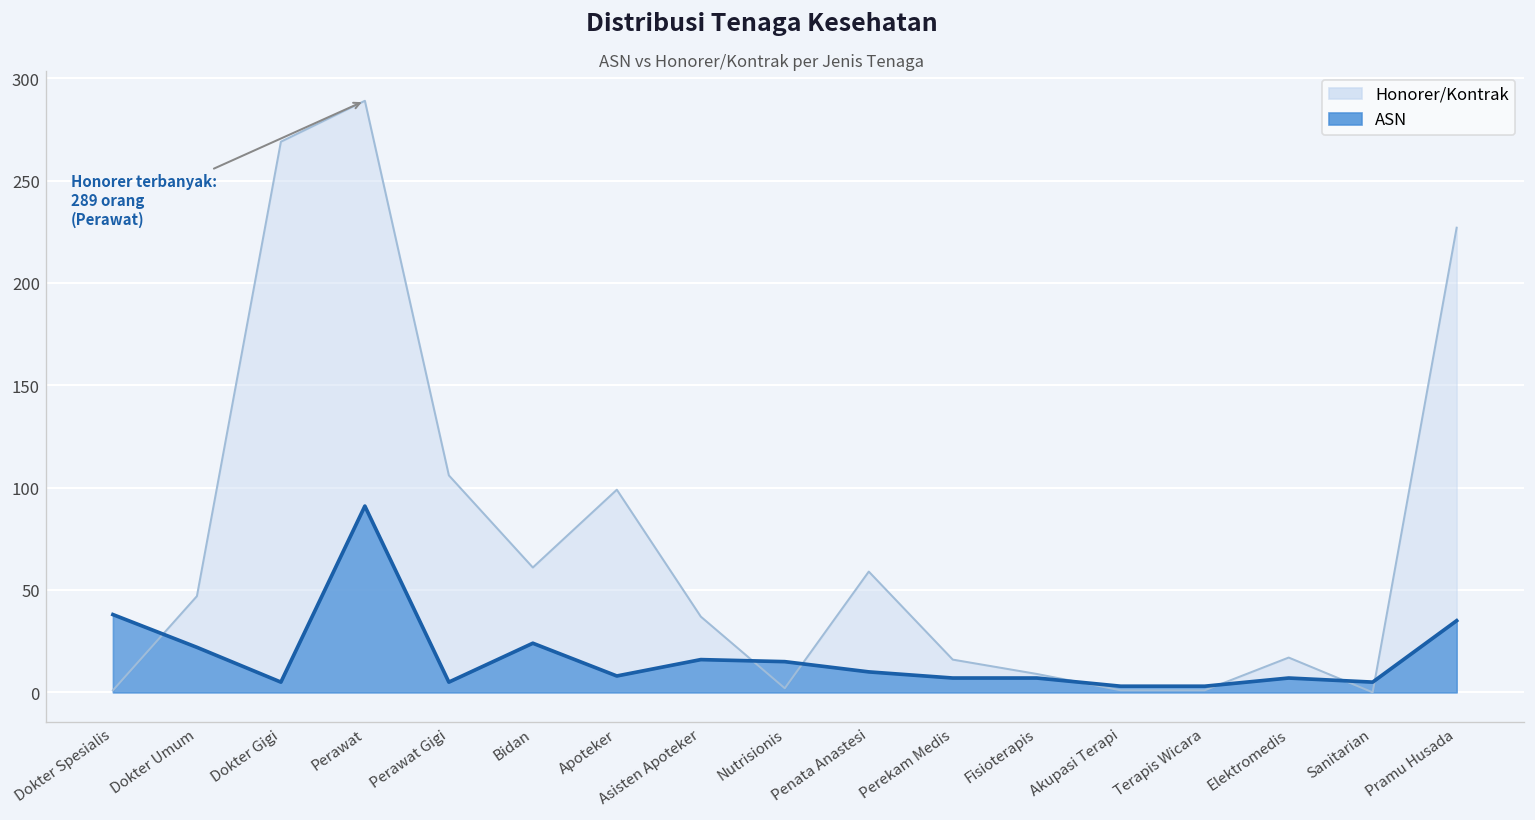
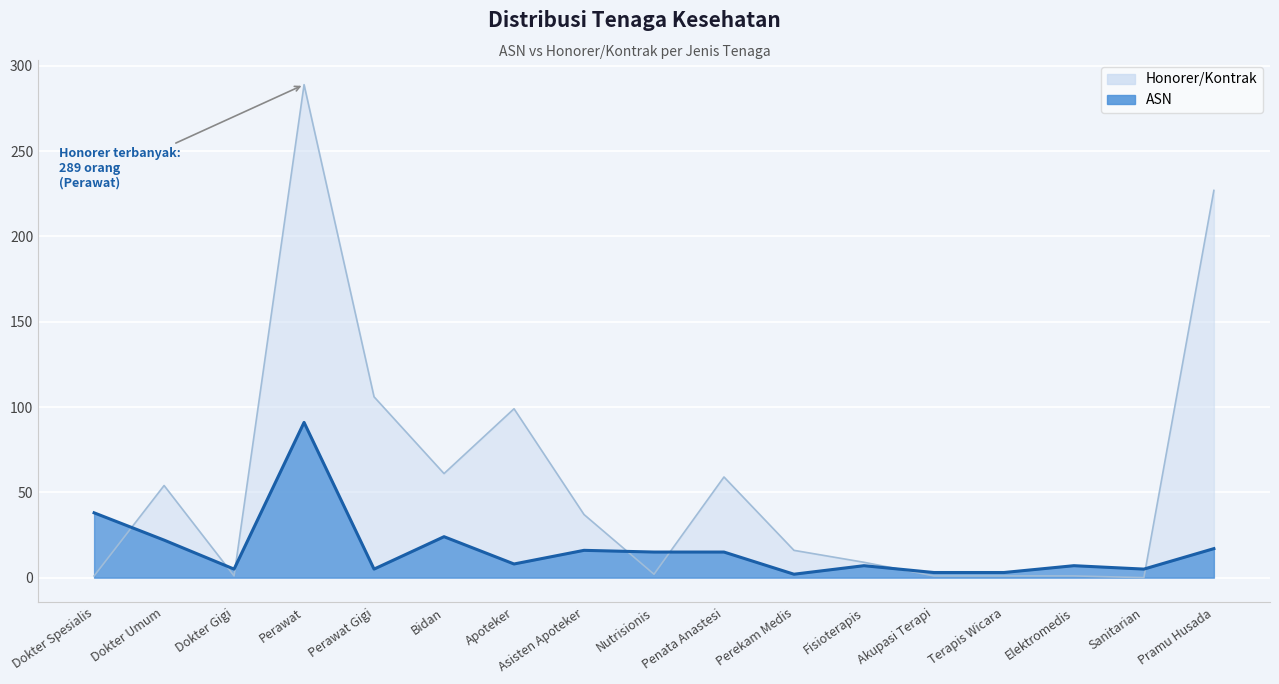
Honorer/Kontrak, Dokter Umum: 47 -> 54
Honorer/Kontrak, Dokter Gigi: 269 -> 1
ASN, Penata Anastesi: 10 -> 15
ASN, Perekam Medis: 7 -> 2
Honorer/Kontrak, Elektromedis: 17 -> 1
ASN, Pramu Husada: 35 -> 17
